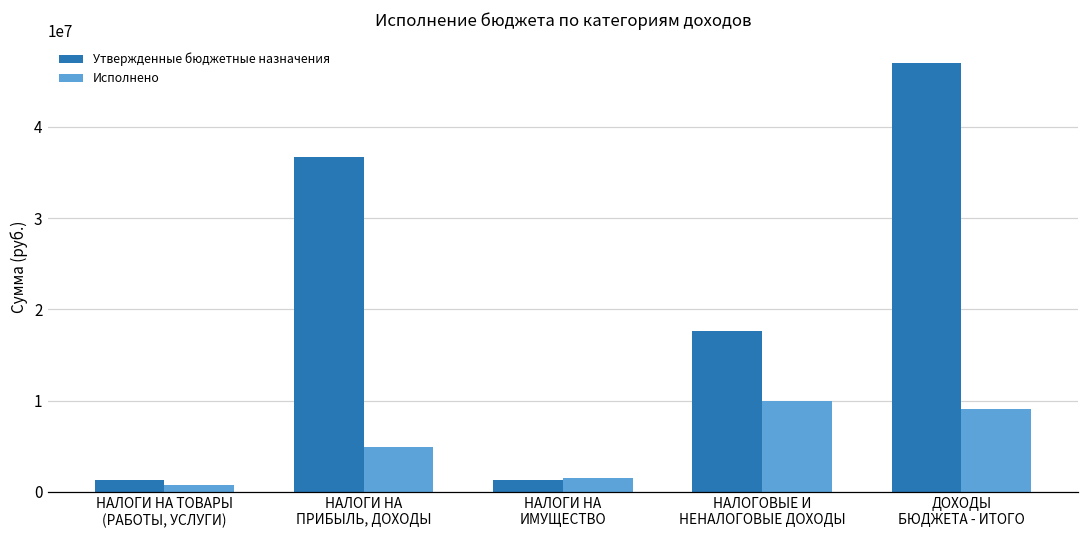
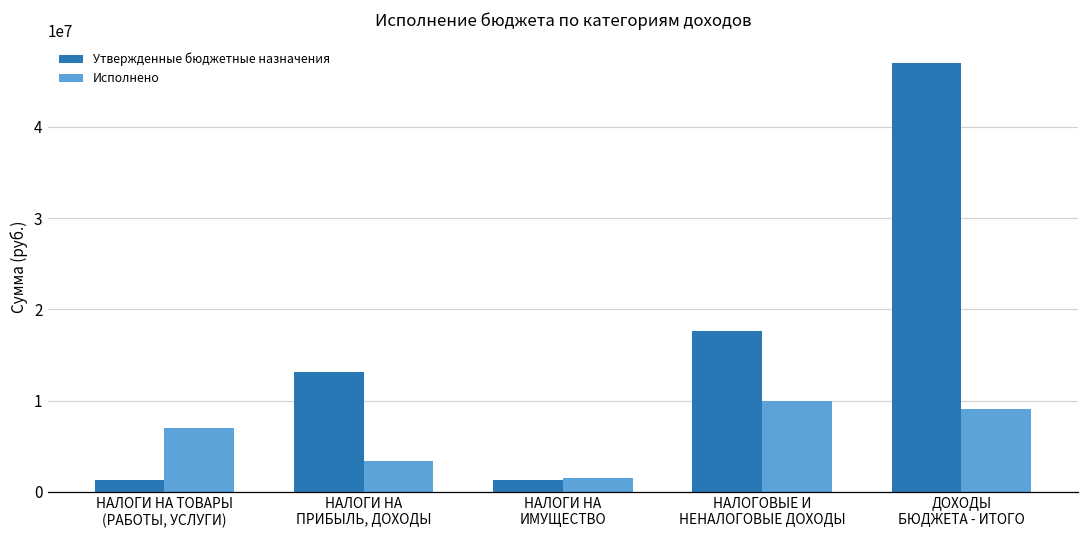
Исполнено, НАЛОГИ НА ТОВАРЫ (РАБОТЫ, УСЛУГИ): 1000000 -> 7000000
Утвержденные бюджетные назначения, НАЛОГИ НА ПРИБЫЛЬ, ДОХОДЫ: 37000000 -> 13000000
Исполнено, НАЛОГИ НА ПРИБЫЛЬ, ДОХОДЫ: 5000000 -> 3000000
